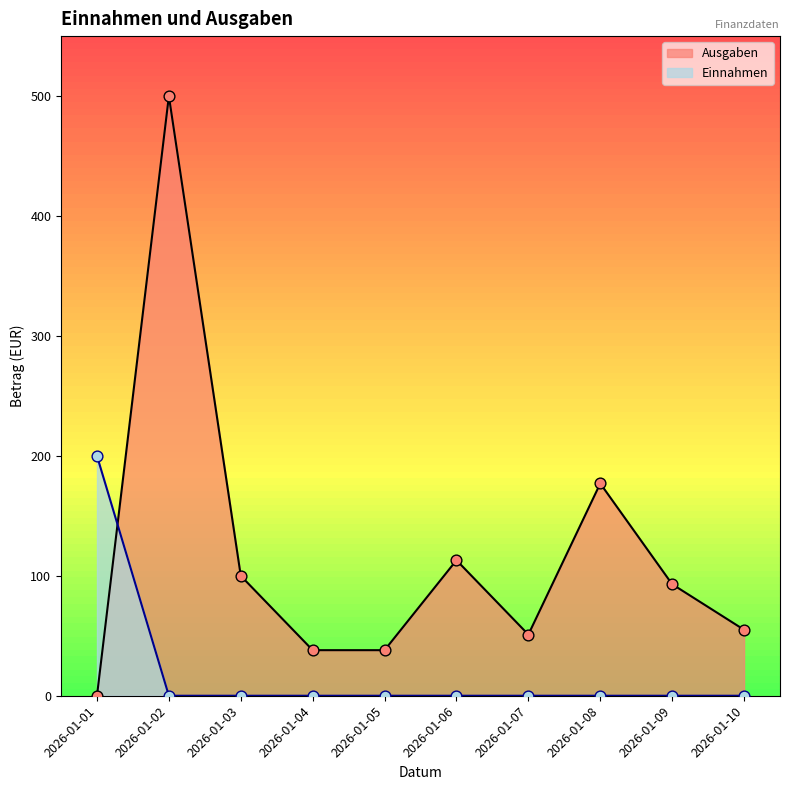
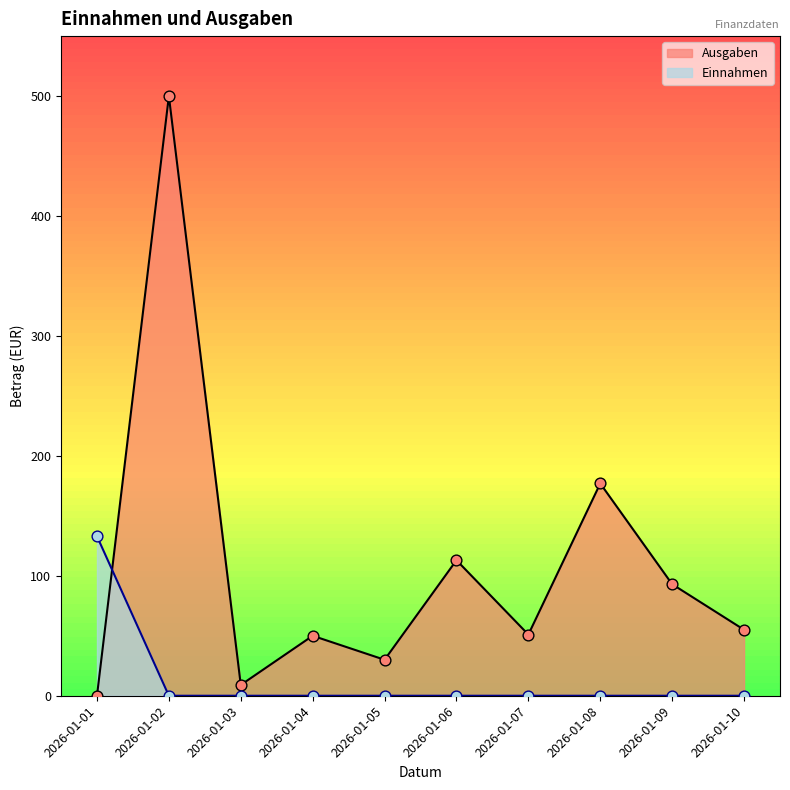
Einnahmen, 2026-01-01: 200 -> 133
Ausgaben, 2026-01-03: 100 -> 9
Ausgaben, 2026-01-04: 38 -> 50
Ausgaben, 2026-01-05: 38 -> 30
